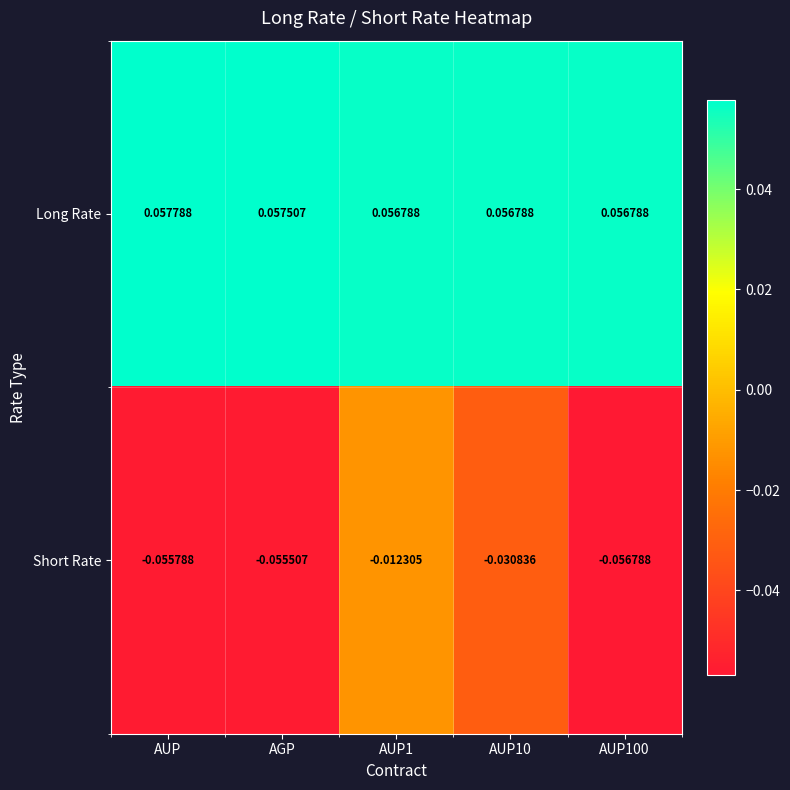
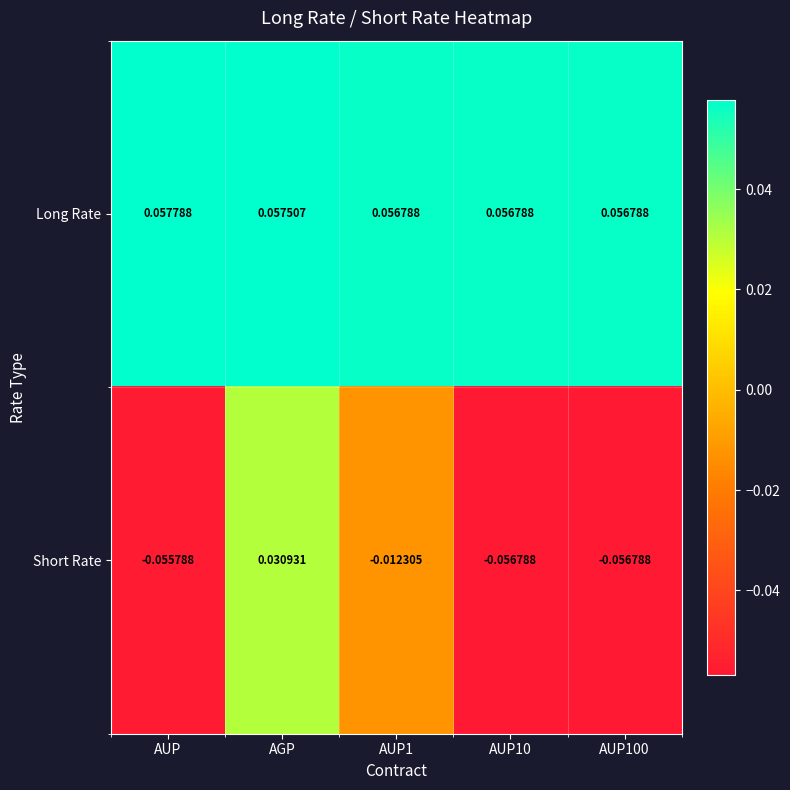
Short Rate, AGP: -0.055507 -> 0.030931
Short Rate, AUP10: -0.030836 -> -0.056788
